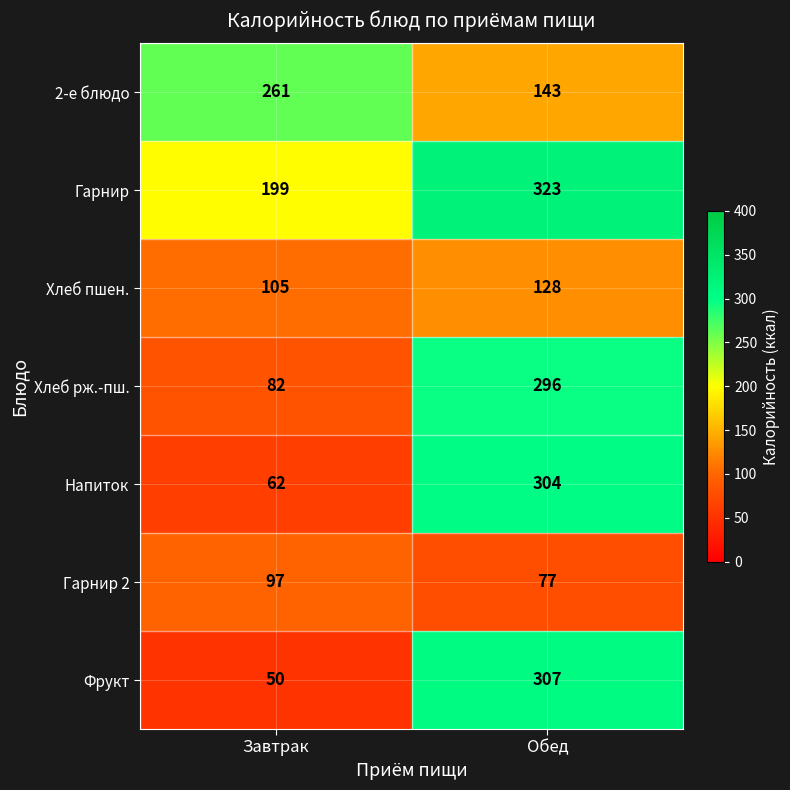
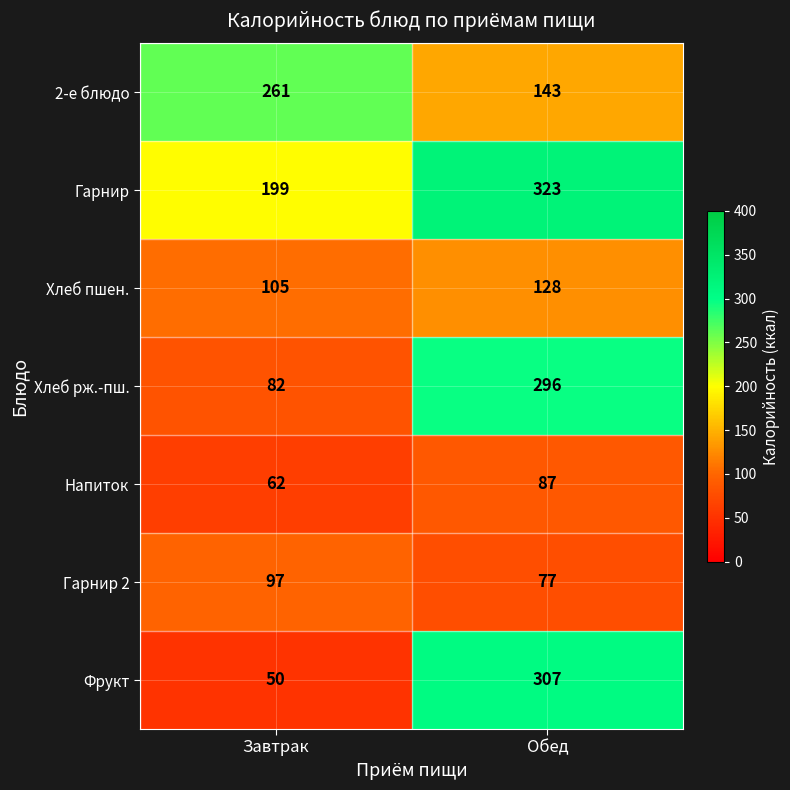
Напиток, Обед: 304 -> 87
